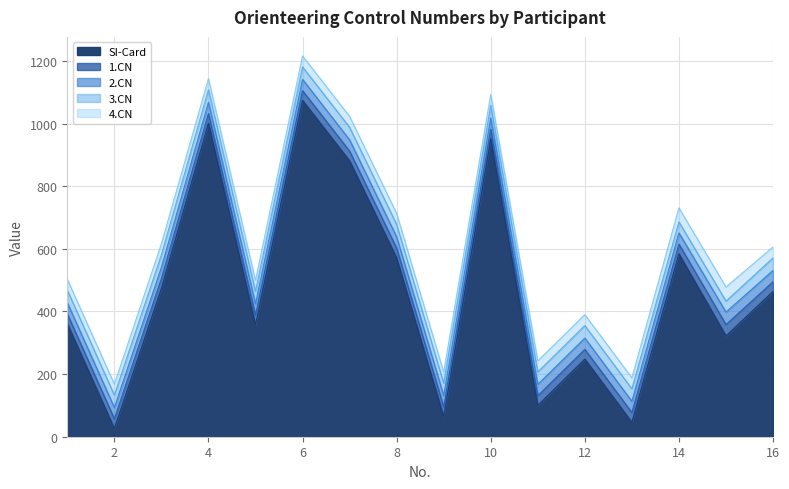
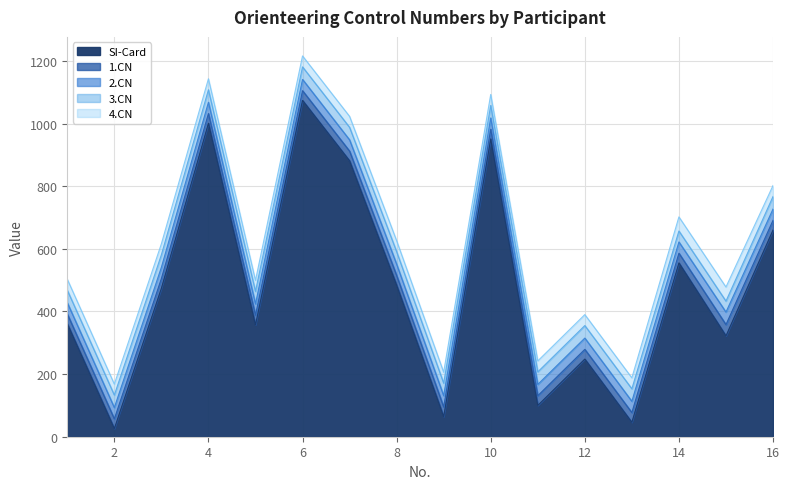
SI-Card, 8: 570 -> 480
SI-Card, 14: 580 -> 560
SI-Card, 16: 460 -> 660
